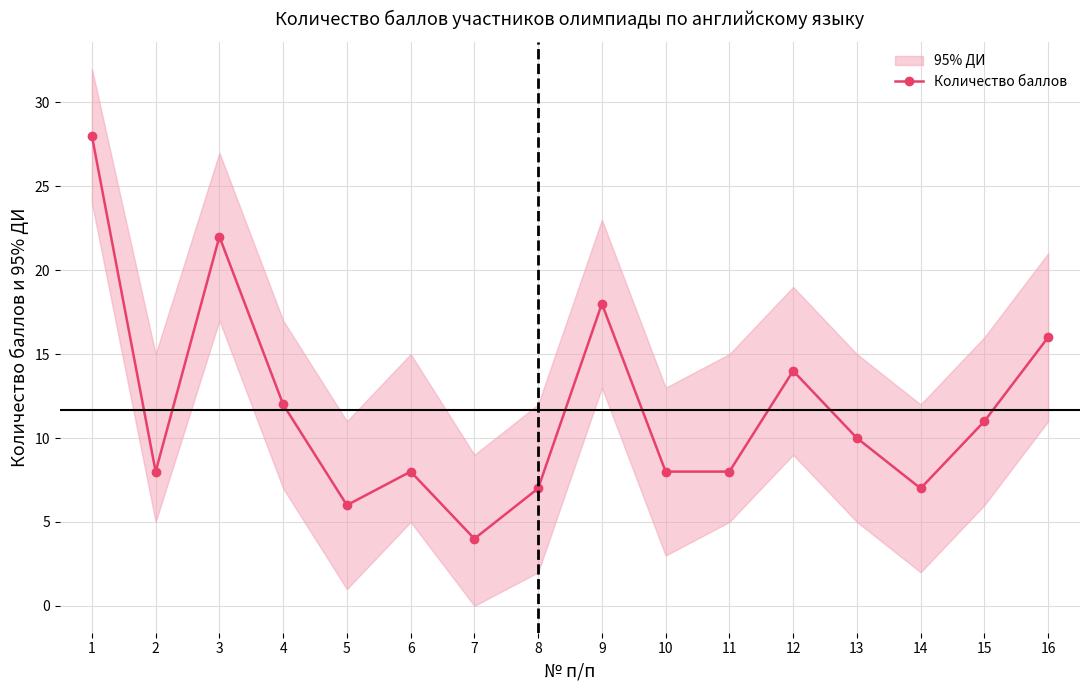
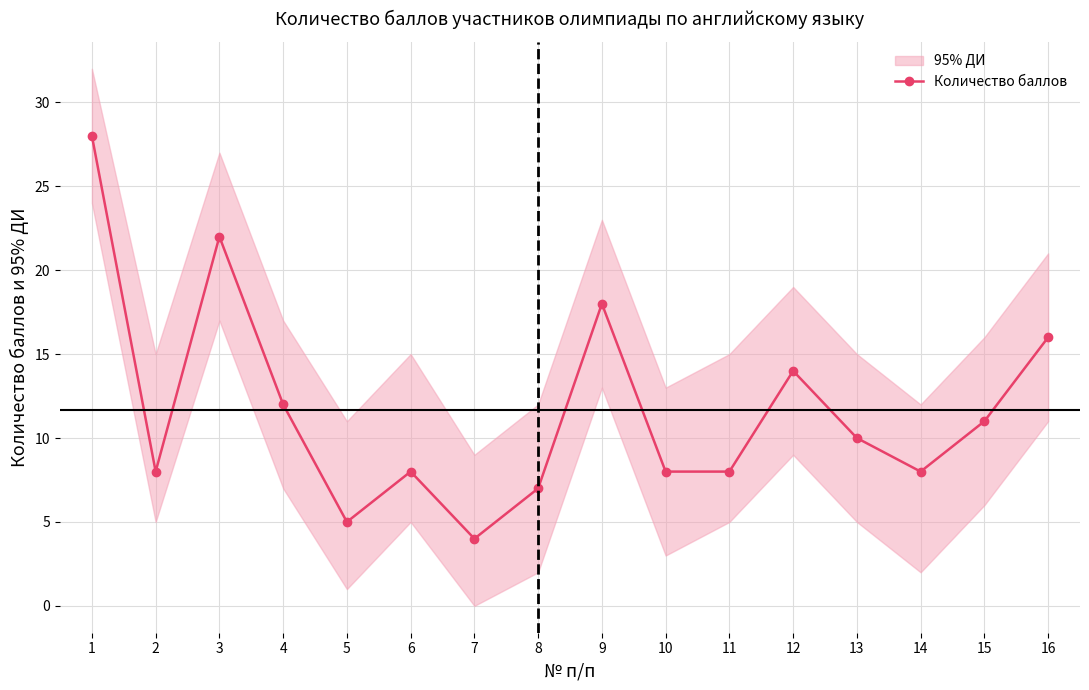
Количество баллов, 5: 6 -> 5
Количество баллов, 14: 7 -> 8
